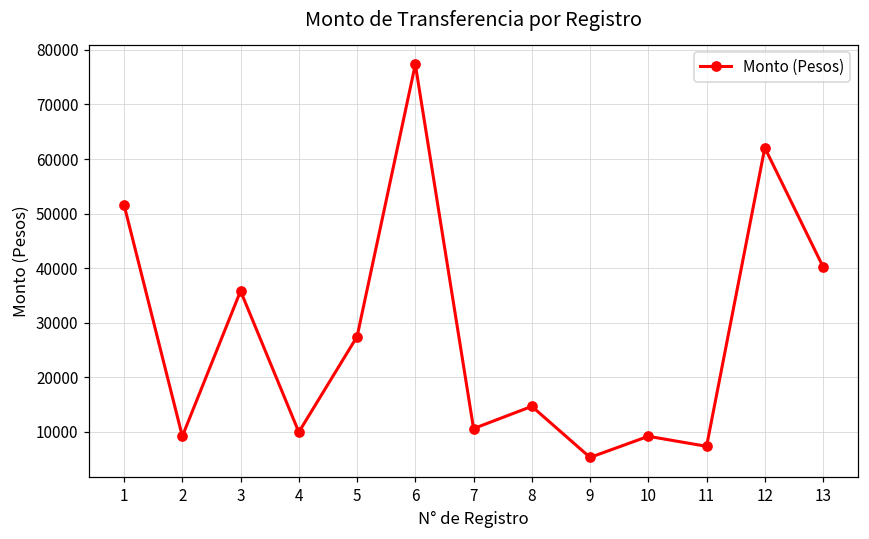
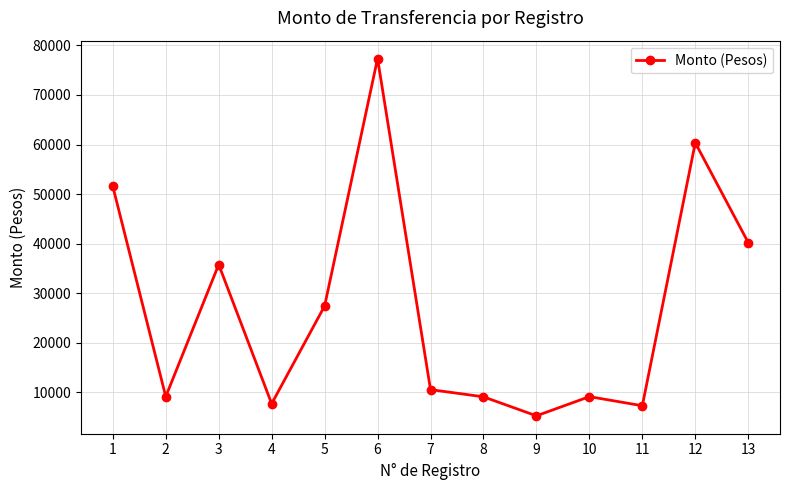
4: 10000 -> 8000
8: 15000 -> 9000
12: 62000 -> 60000
